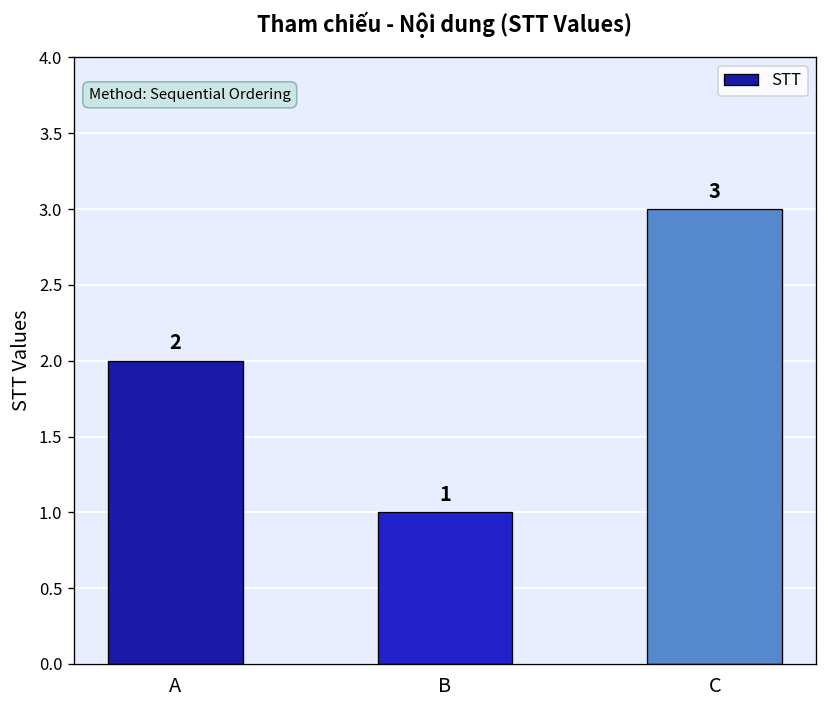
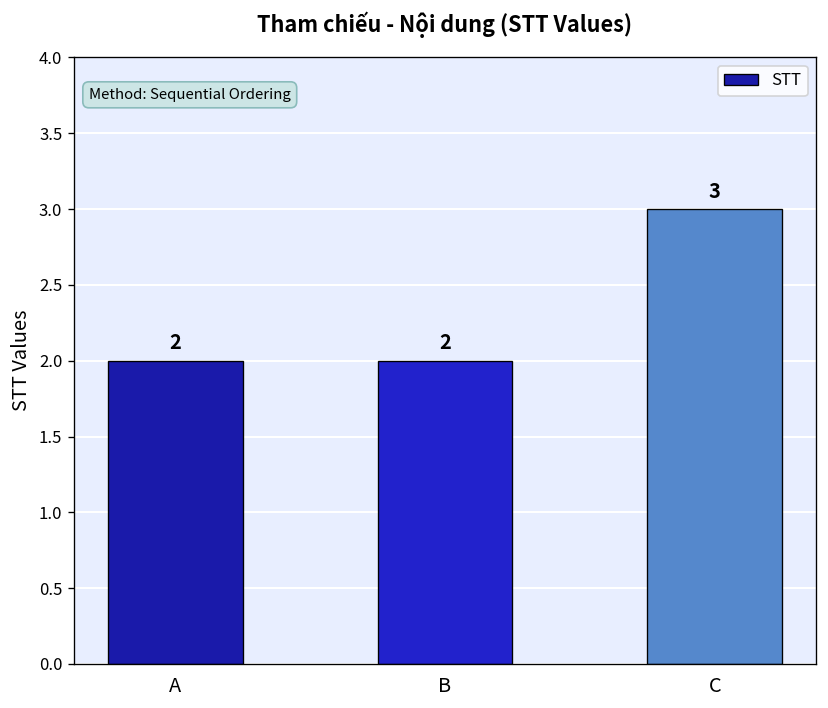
B: 1 -> 2
